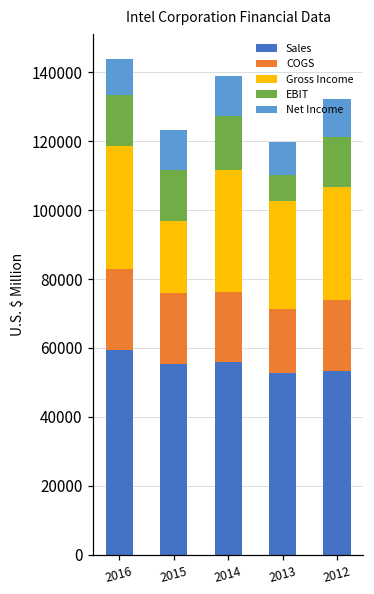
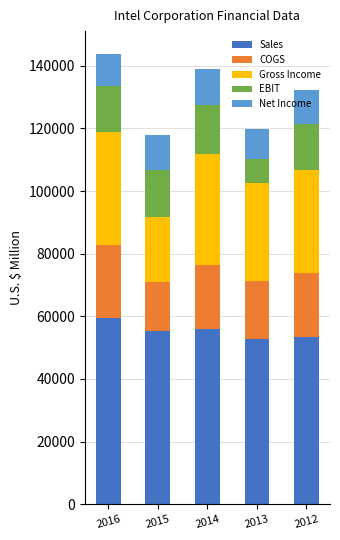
COGS, 2015: 21000 -> 15000
